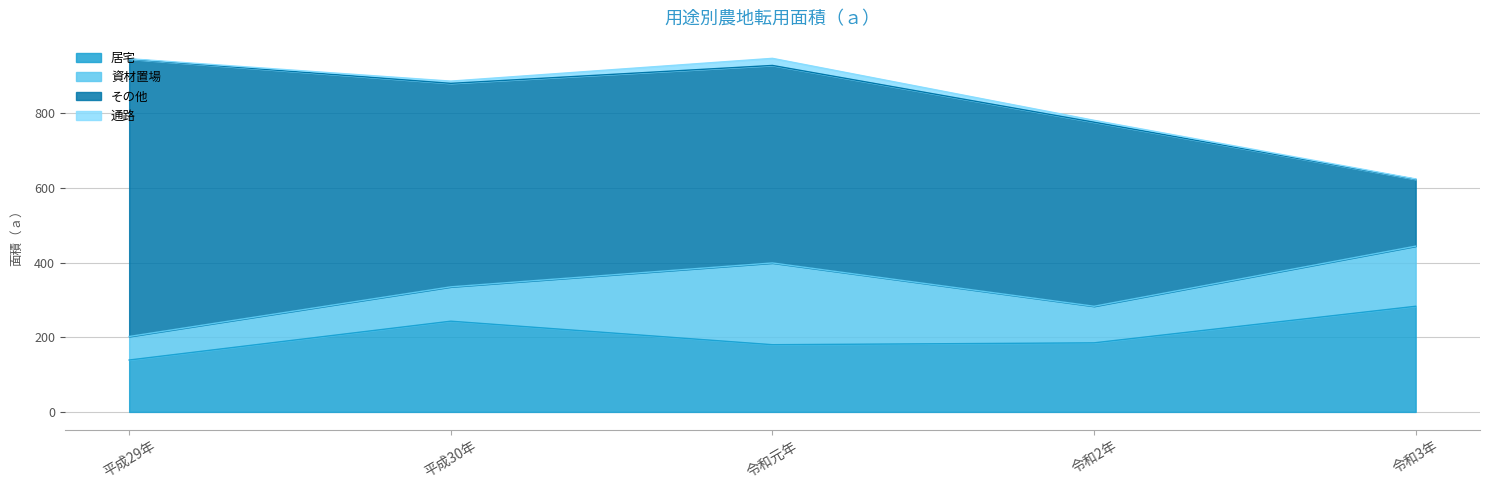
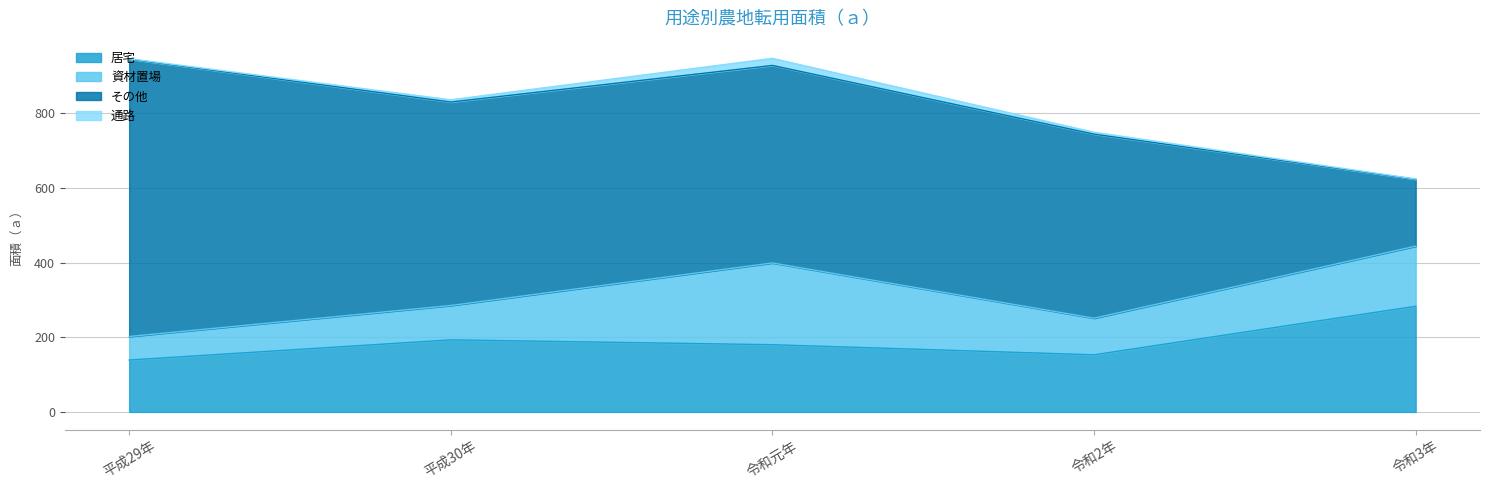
居宅, 平成30年: 240 -> 190
居宅, 令和2年: 190 -> 150
